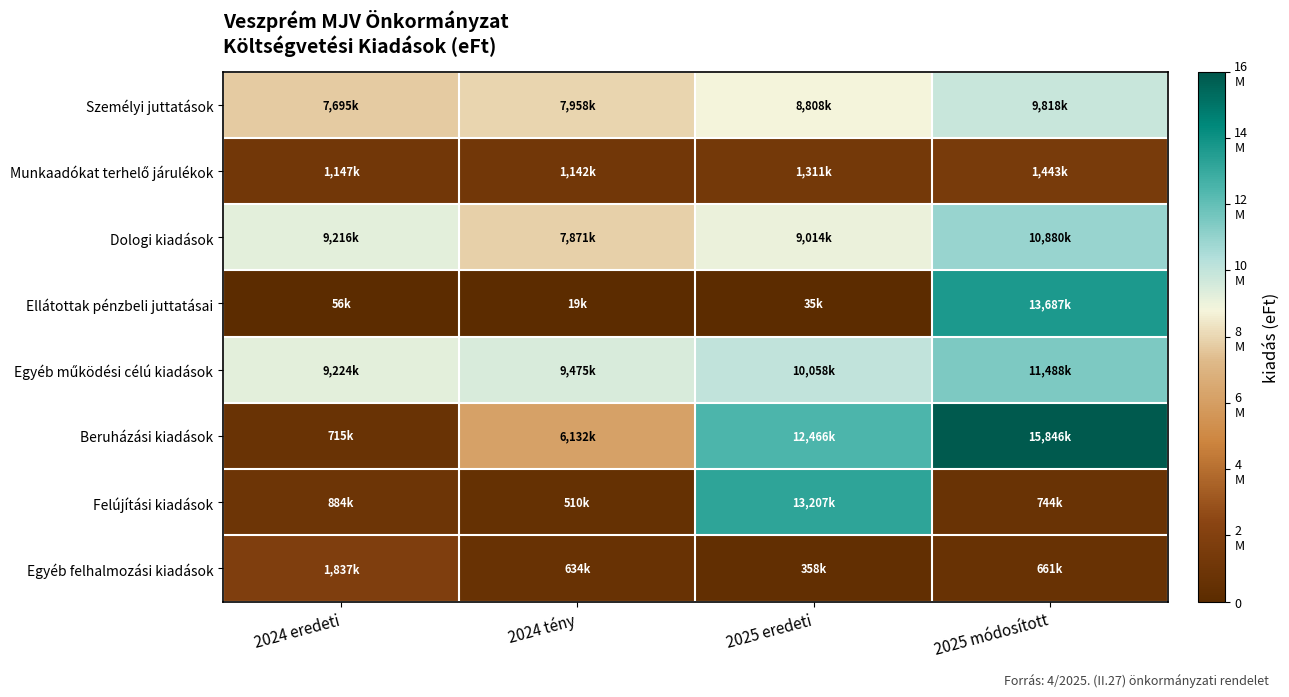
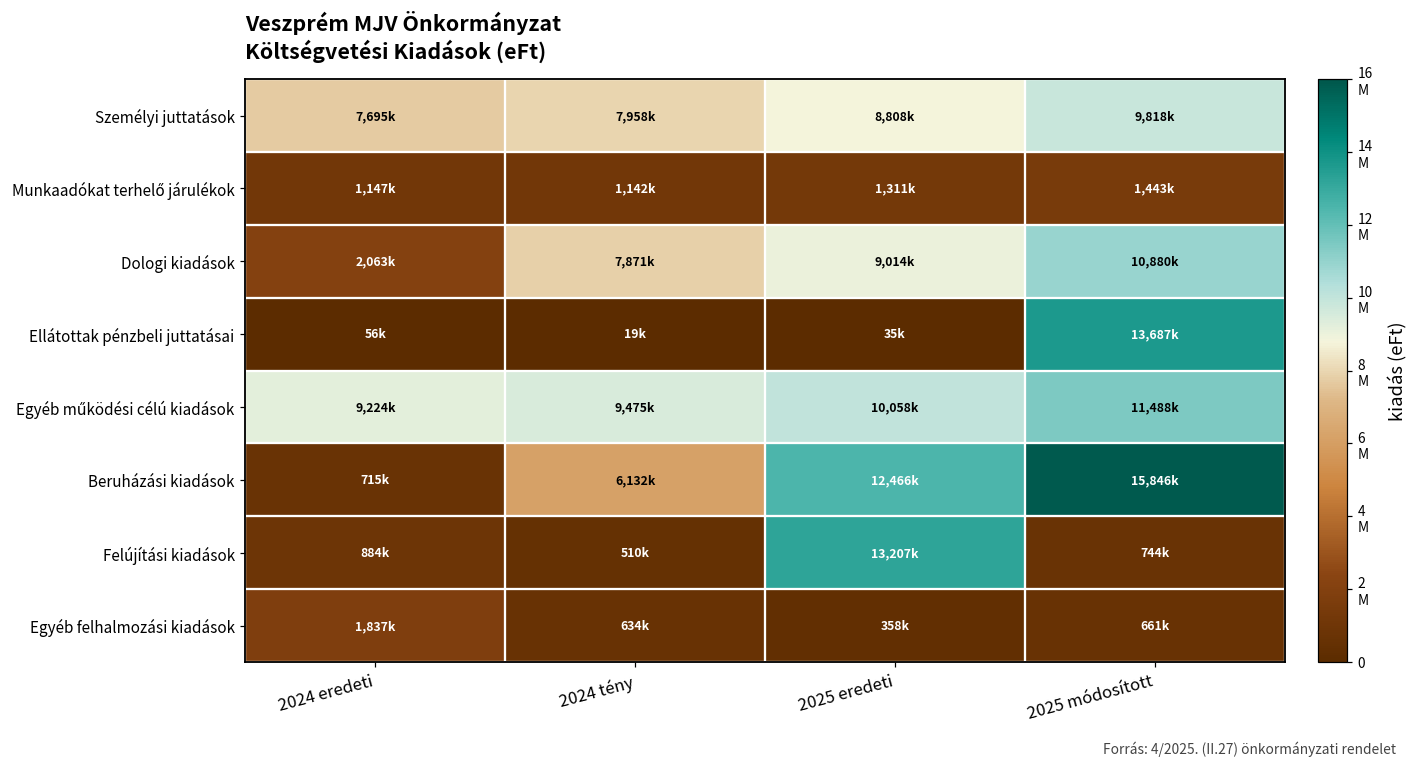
Dologi kiadások, 2024 eredeti: 9,216k -> 2,063k
